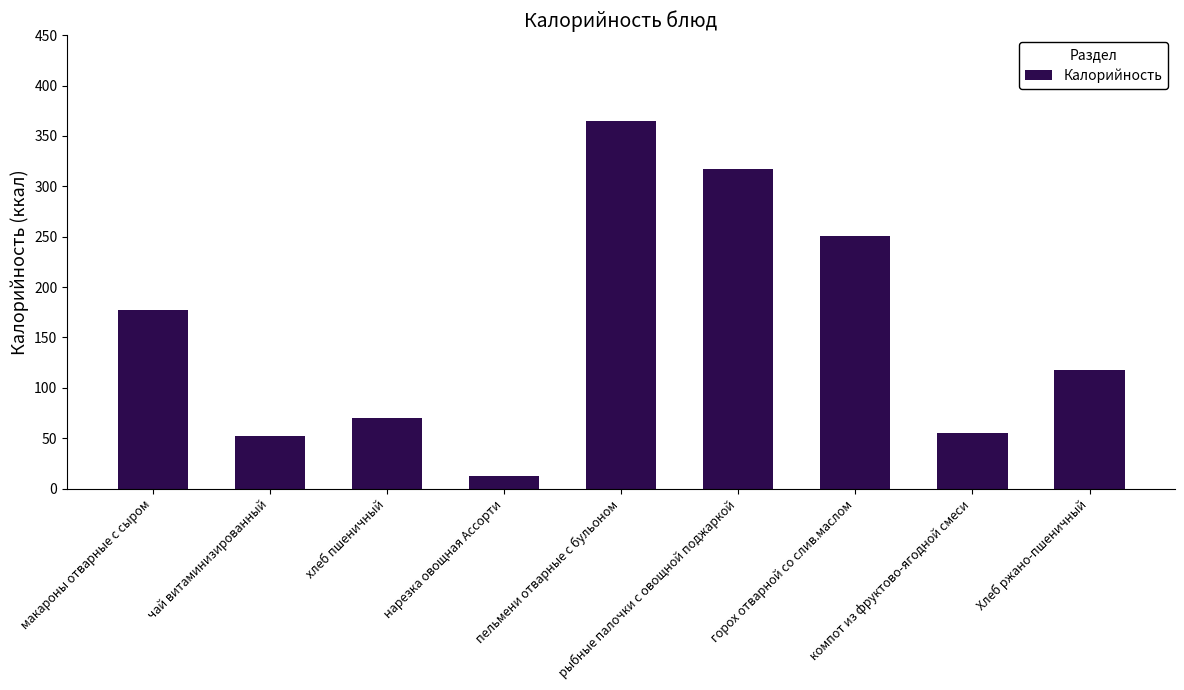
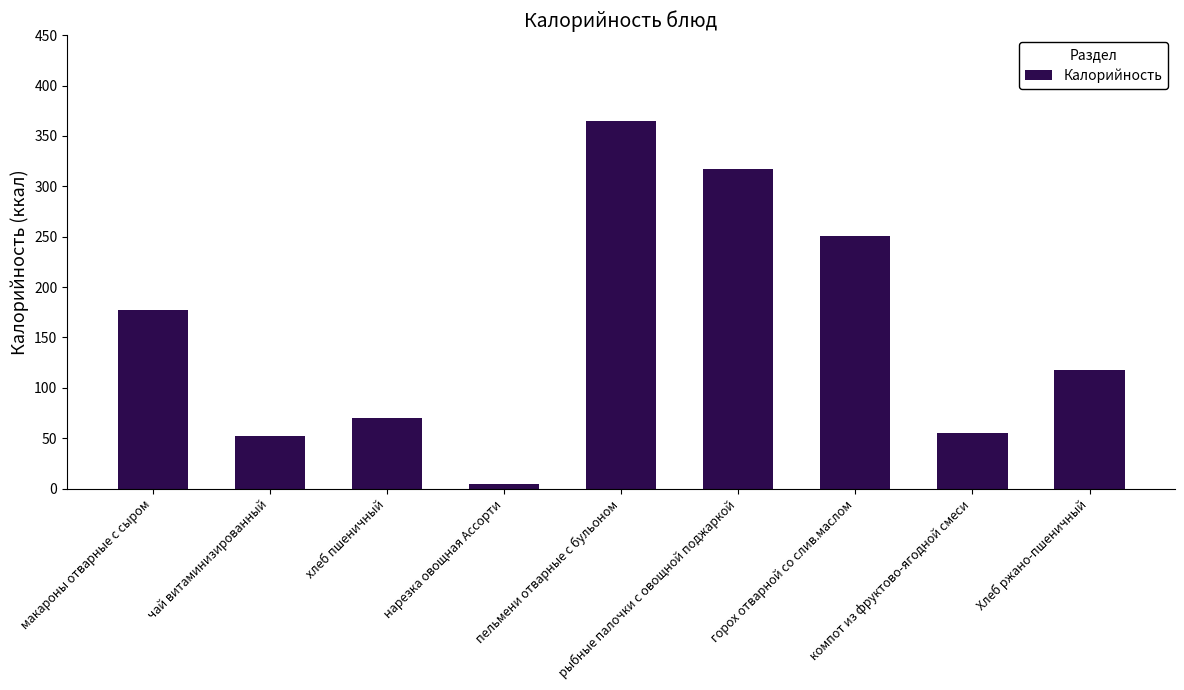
нарезка овощная Ассорти: 13 -> 4
